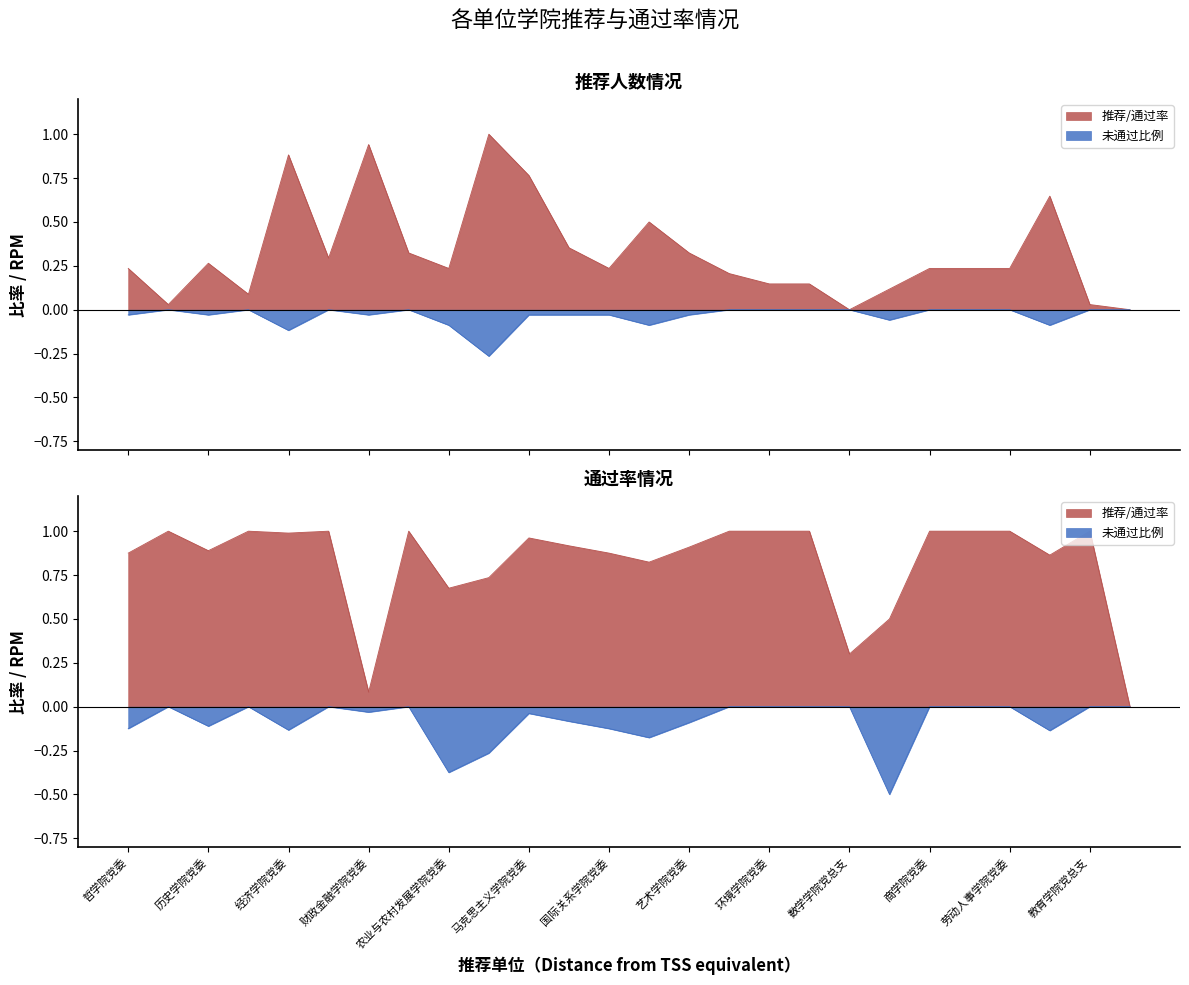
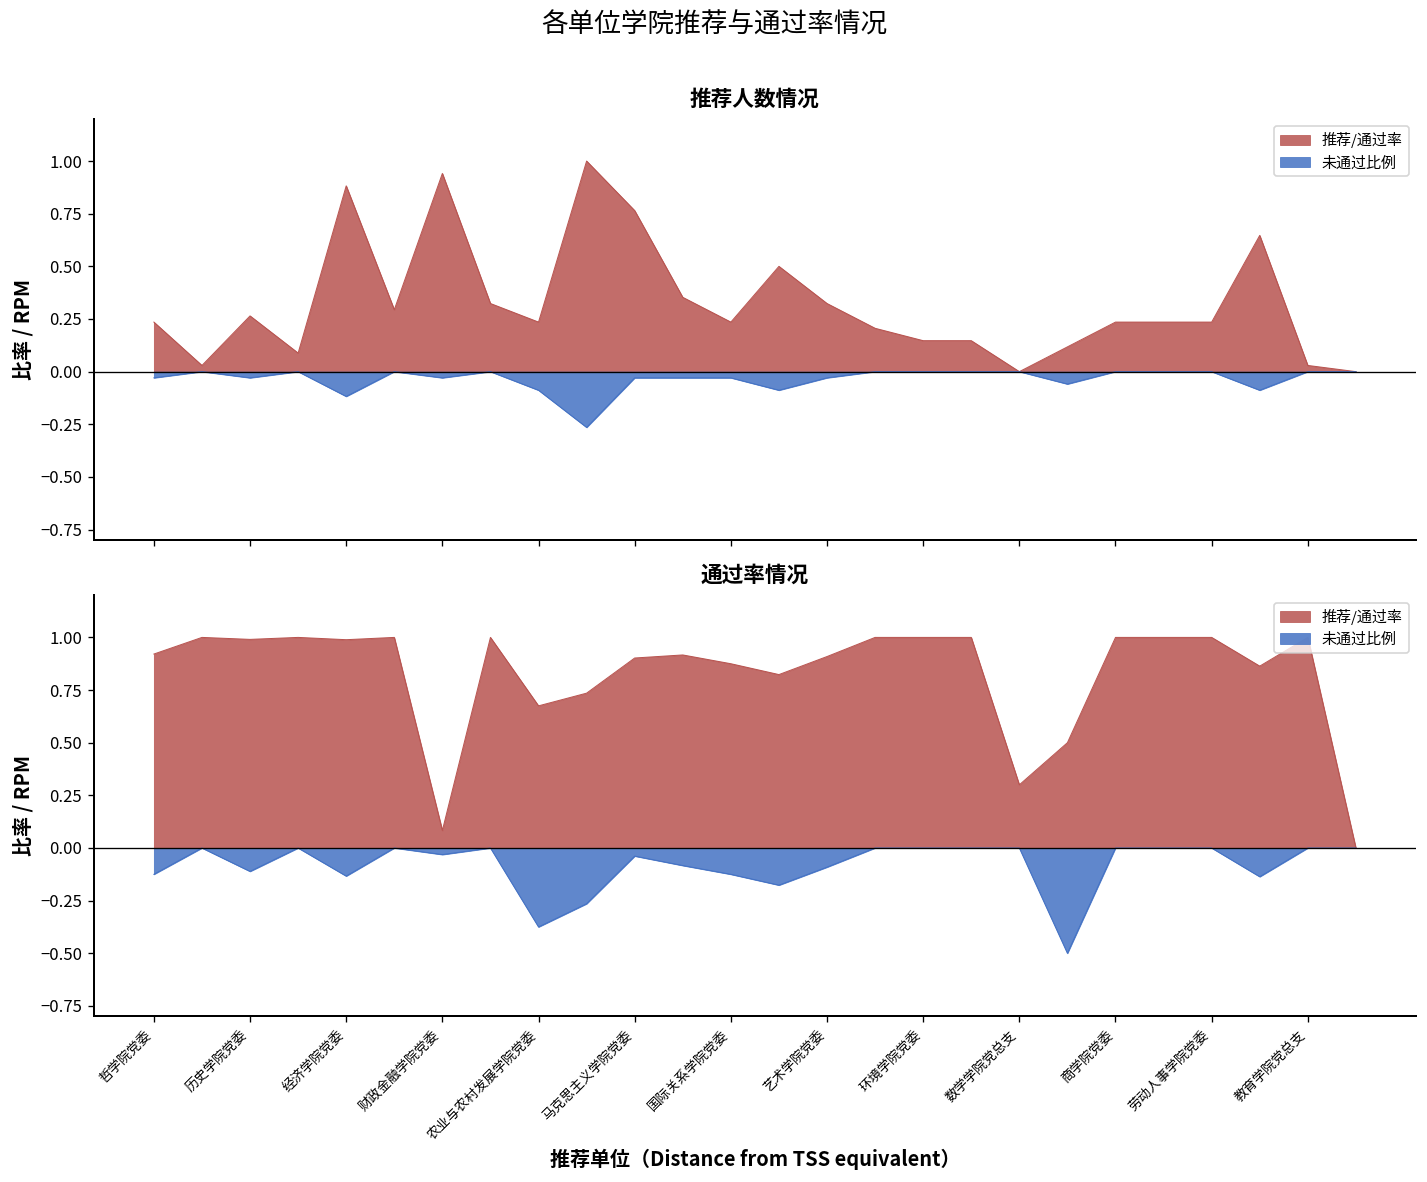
通过率情况, 推荐/通过率, 哲学院党委: 0.88 -> 0.92
通过率情况, 推荐/通过率, 历史学院党委: 0.89 -> 0.99
通过率情况, 推荐/通过率, 马克思主义学院党委: 0.96 -> 0.90
